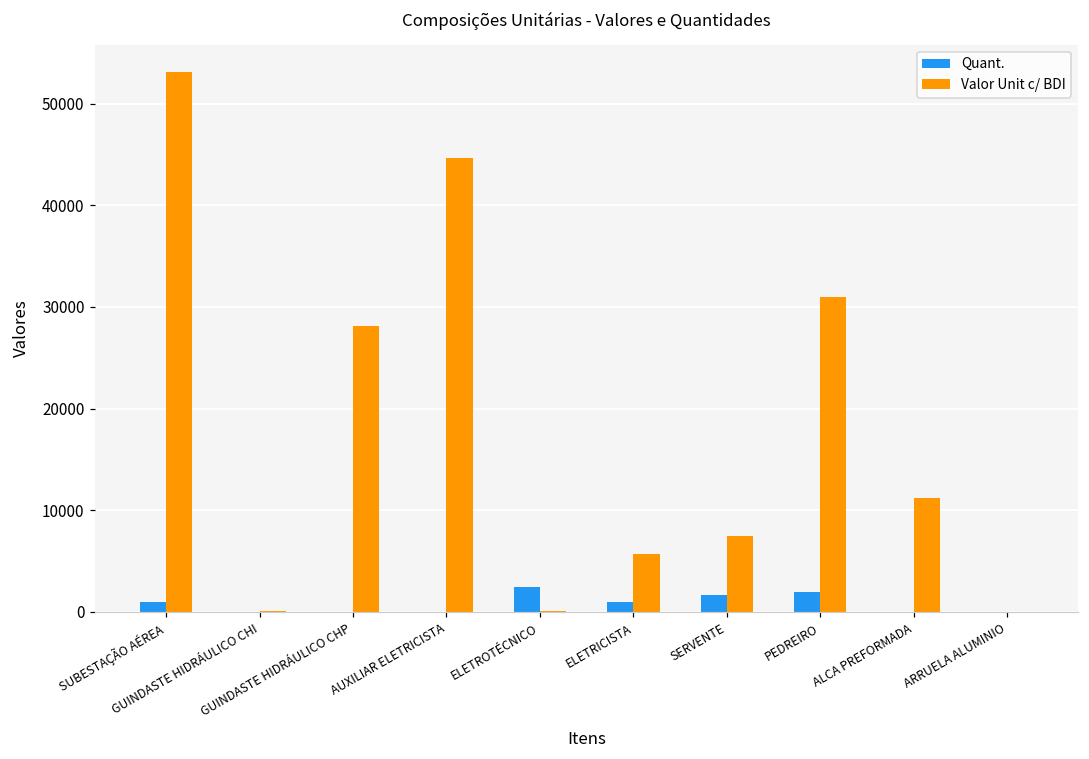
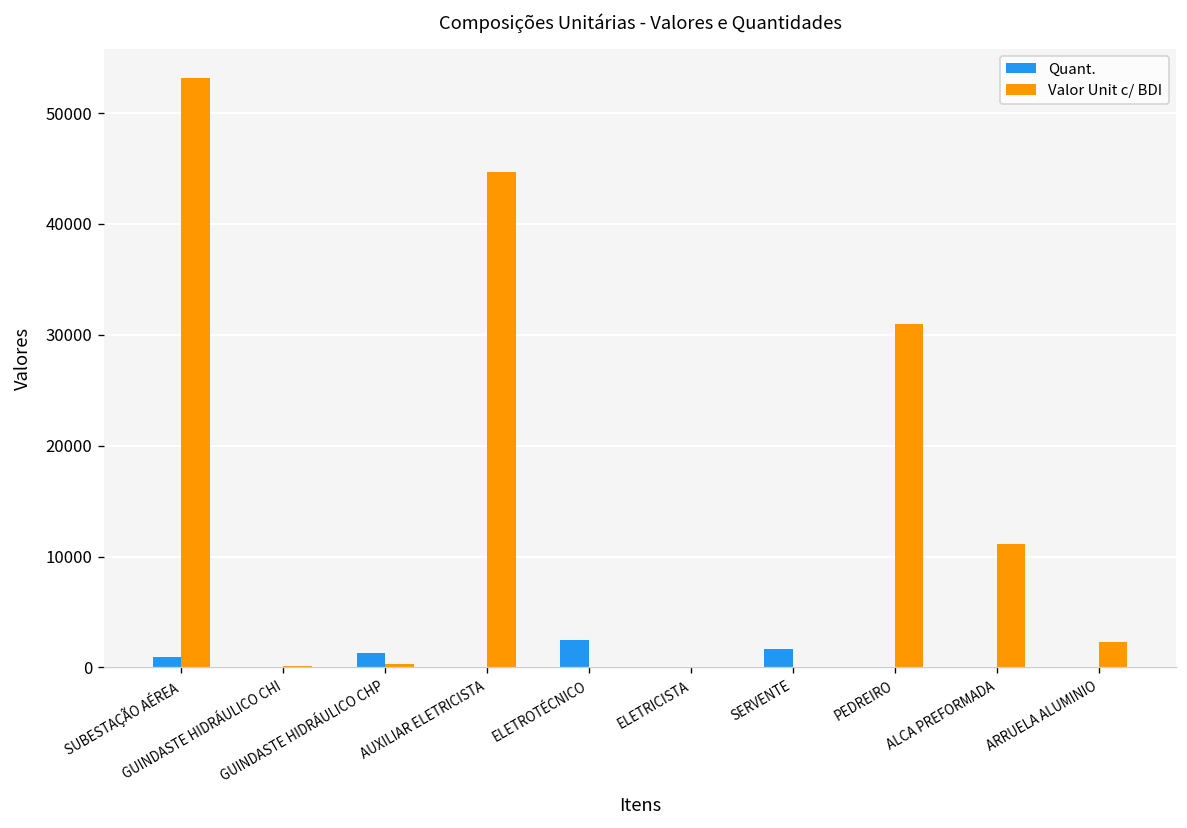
Quant., GUINDASTE HIDRÁULICO CHP: 0 -> 1000
Valor Unit c/ BDI, GUINDASTE HIDRÁULICO CHP: 28000 -> 0
Quant., ELETRICISTA: 1000 -> 0
Valor Unit c/ BDI, ELETRICISTA: 6000 -> 0
Valor Unit c/ BDI, SERVENTE: 7000 -> 0
Quant., PEDREIRO: 2000 -> 0
Valor Unit c/ BDI, ARRUELA ALUMINIO: 0 -> 2000
